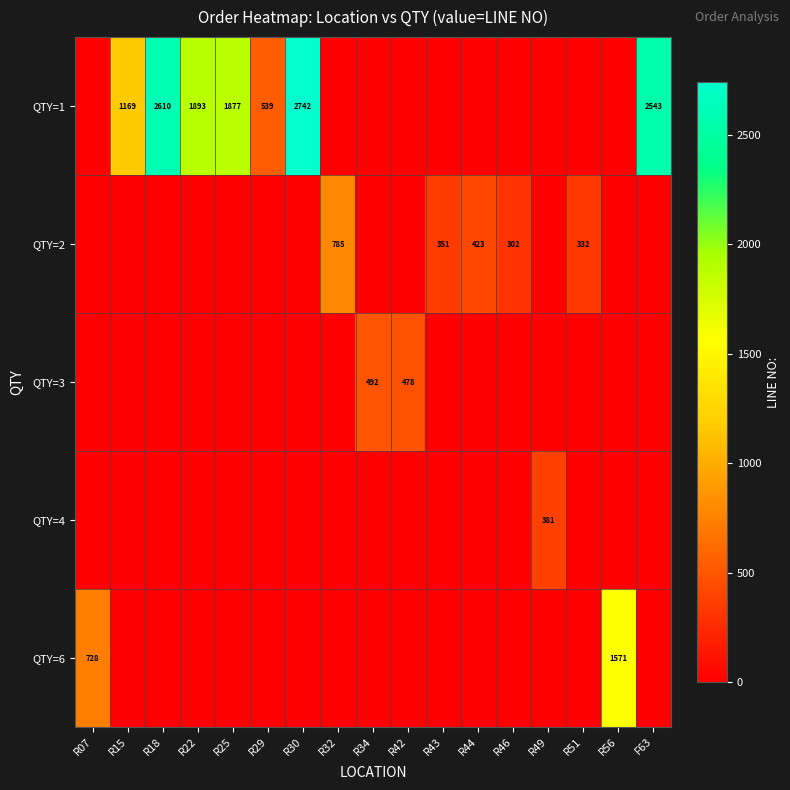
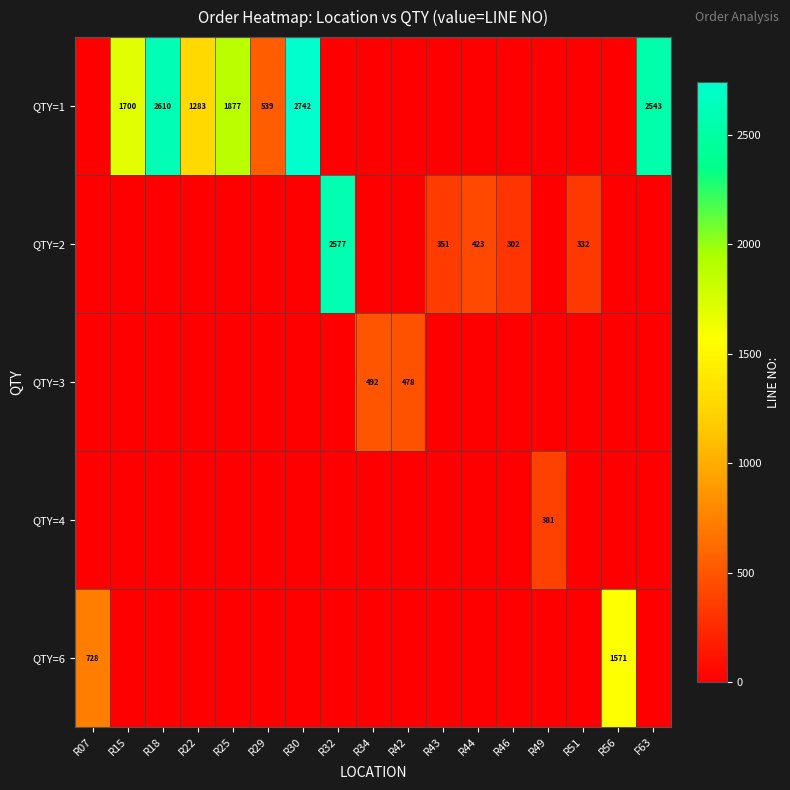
QTY=1, R15: 1169 -> 1700
QTY=1, R22: 1893 -> 1283
QTY=2, R32: 785 -> 2577
